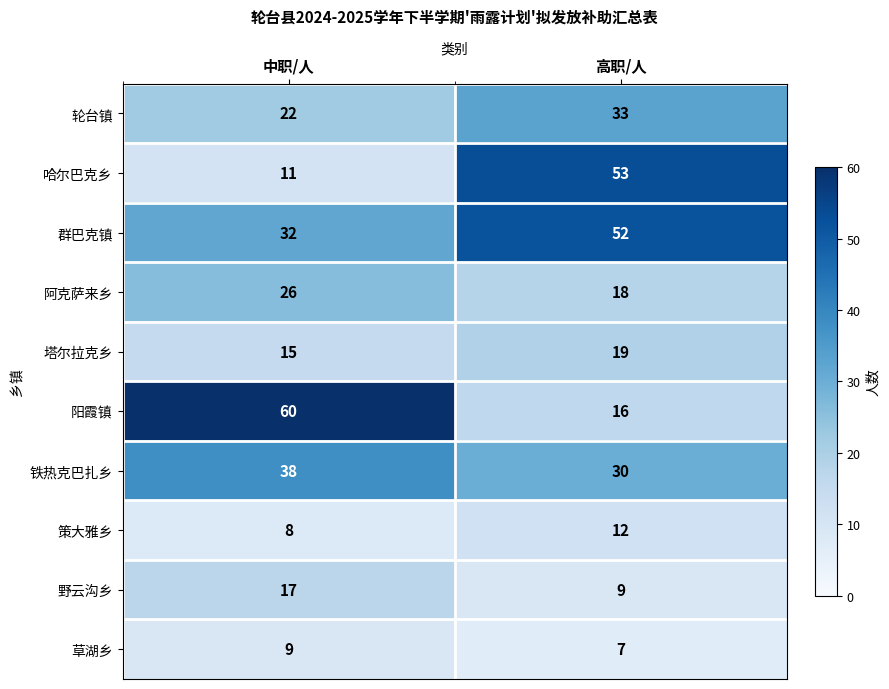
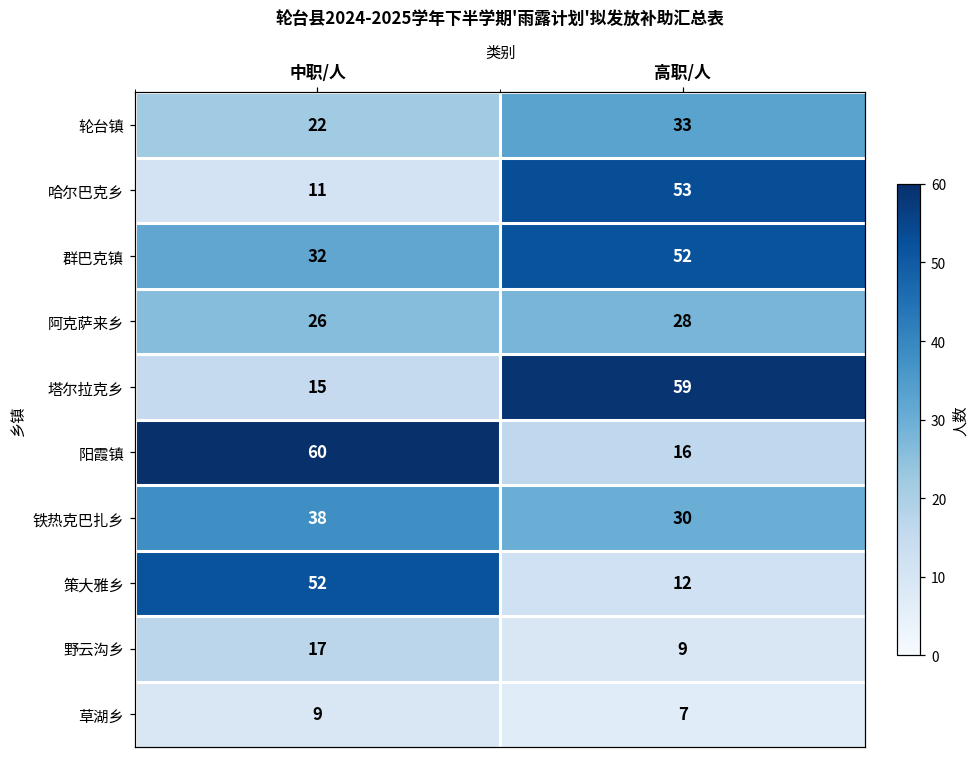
阿克萨来乡, 高职/人: 18 -> 28
塔尔拉克乡, 高职/人: 19 -> 59
策大雅乡, 中职/人: 8 -> 52
